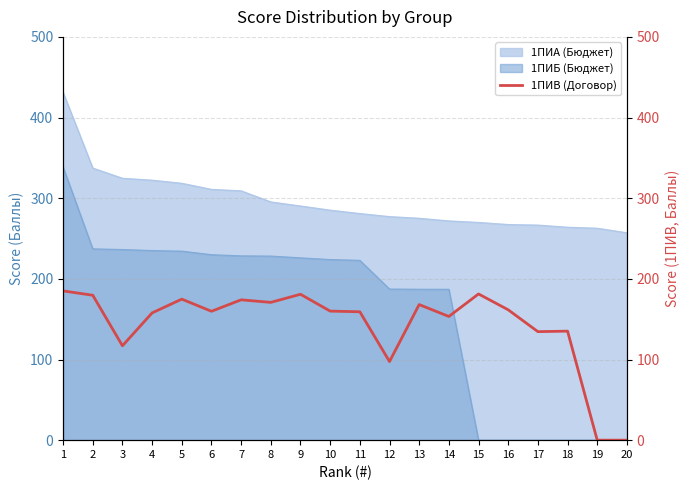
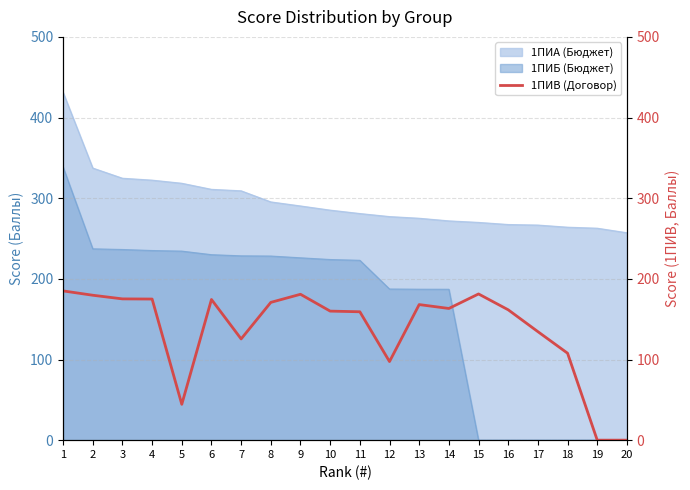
1ПИВ (Договор), 3: 120 -> 180
1ПИВ (Договор), 4: 160 -> 170
1ПИВ (Договор), 5: 170 -> 40
1ПИВ (Договор), 6: 160 -> 170
1ПИВ (Договор), 7: 170 -> 130
1ПИВ (Договор), 14: 150 -> 160
1ПИВ (Договор), 18: 140 -> 110
